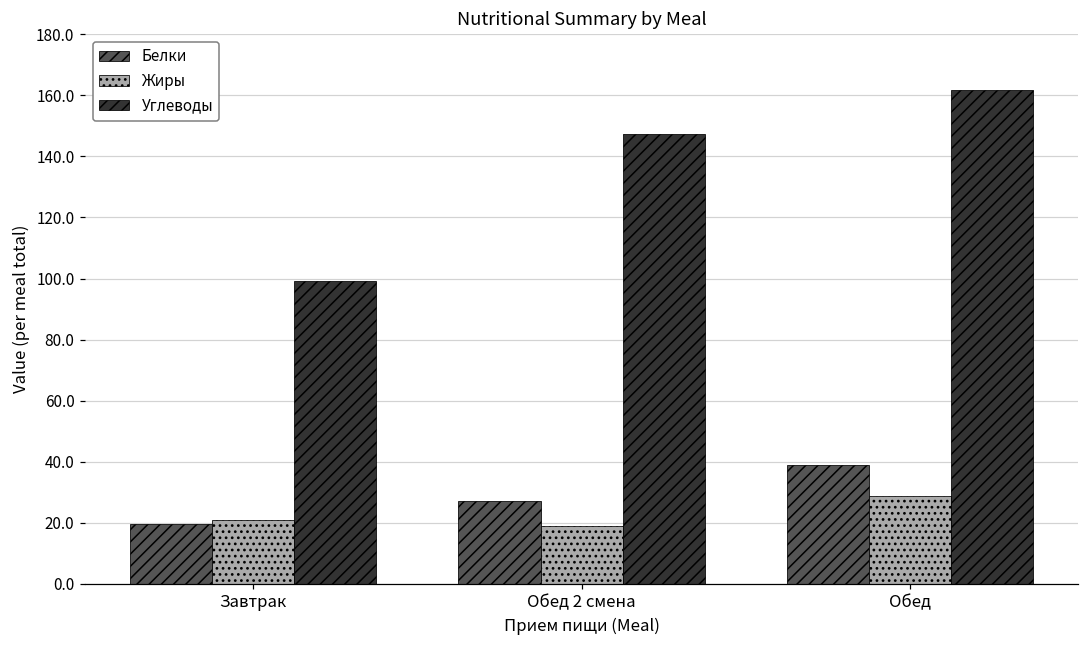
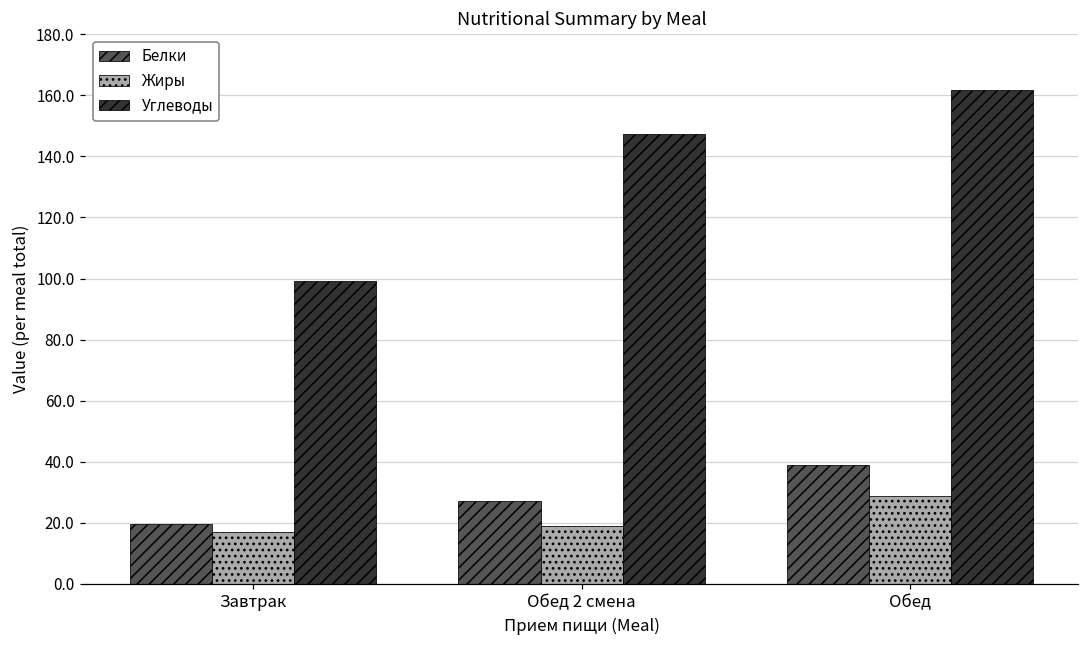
Жиры, Завтрак: 21 -> 17
